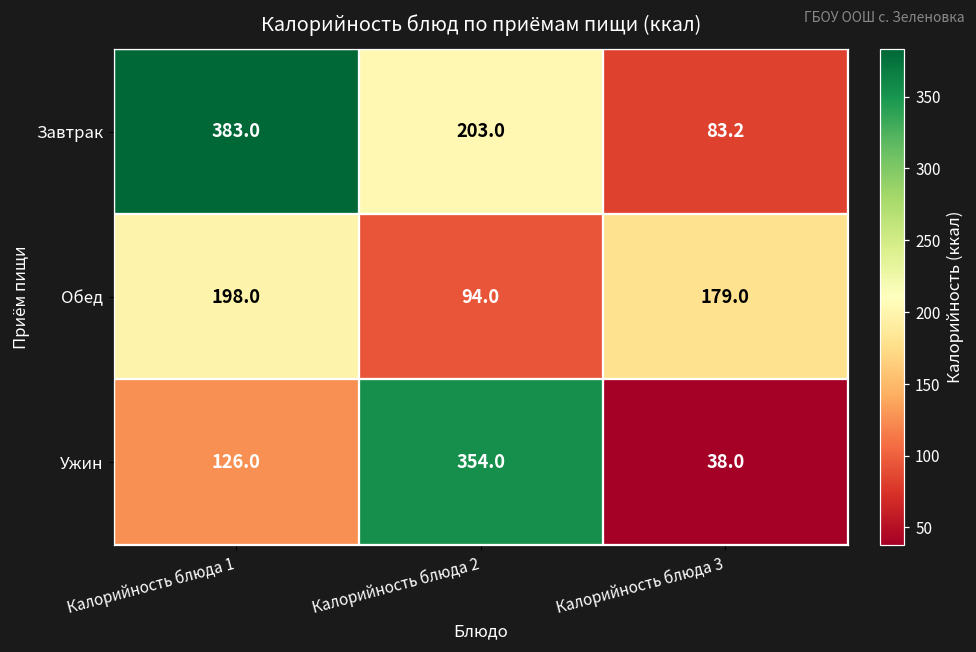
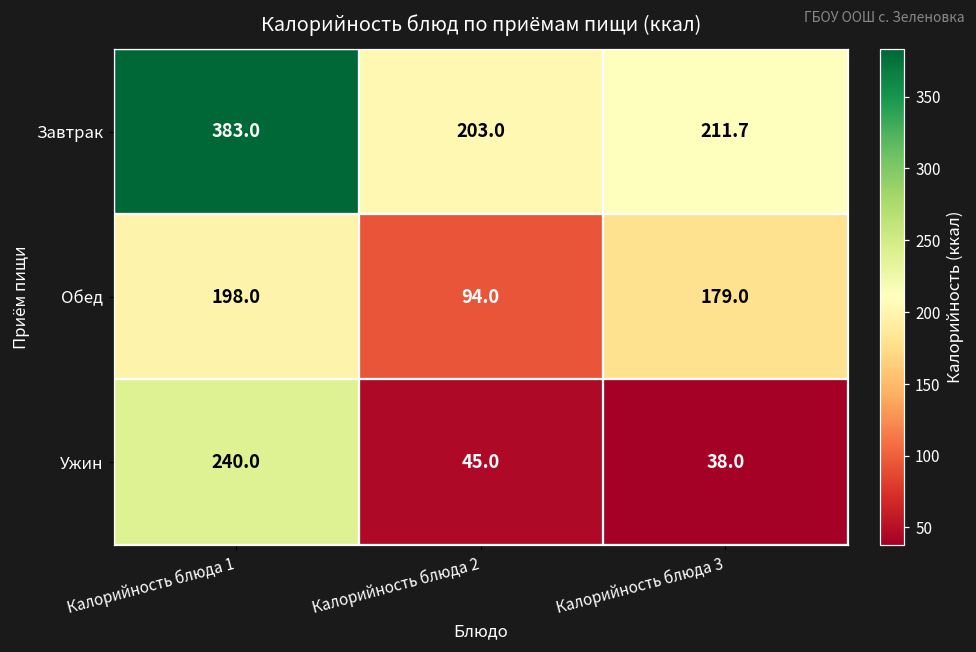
Завтрак, Калорийность блюда 3: 83.2 -> 211.7
Ужин, Калорийность блюда 1: 126.0 -> 240.0
Ужин, Калорийность блюда 2: 354.0 -> 45.0
